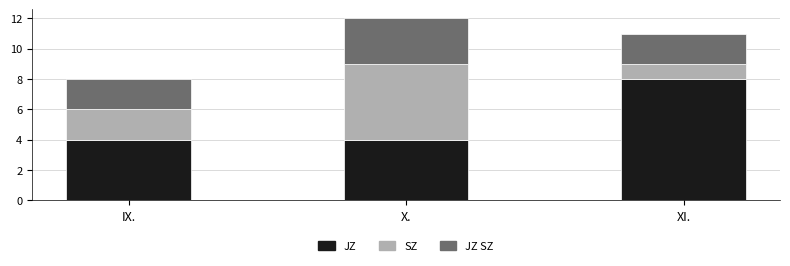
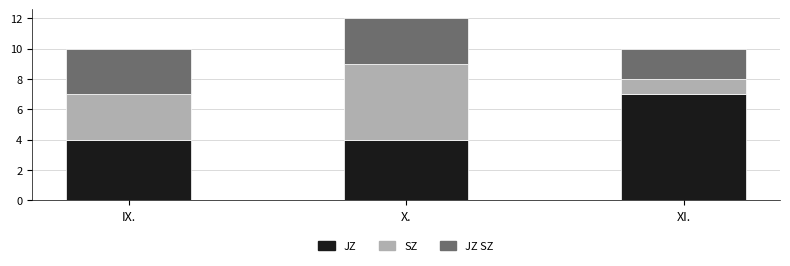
SZ, IX.: 2 -> 3
JZ SZ, IX.: 2 -> 3
JZ, XI.: 8 -> 7
